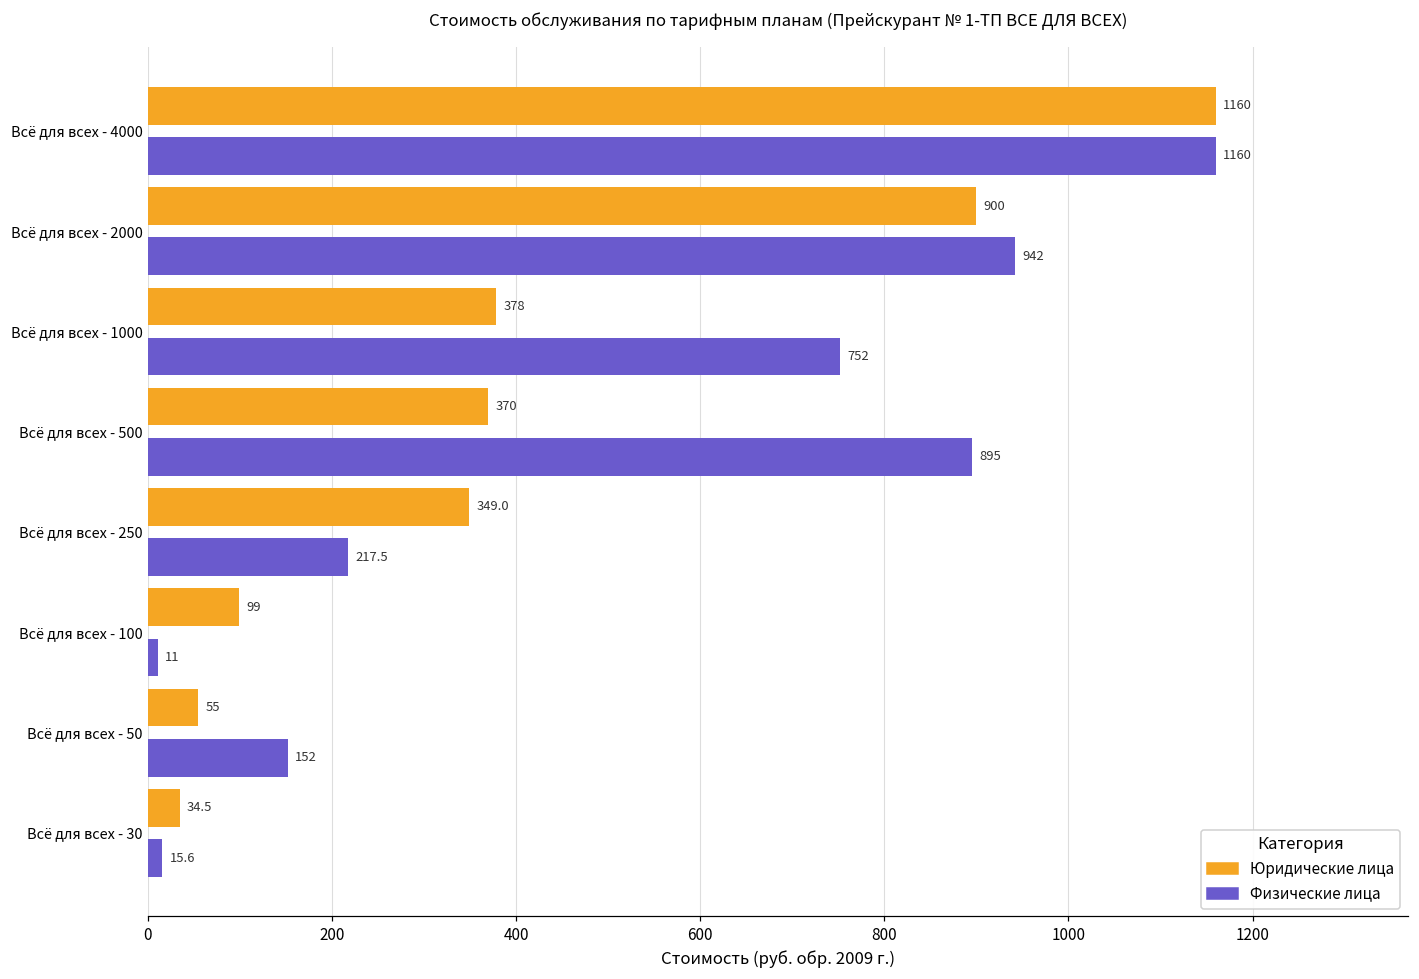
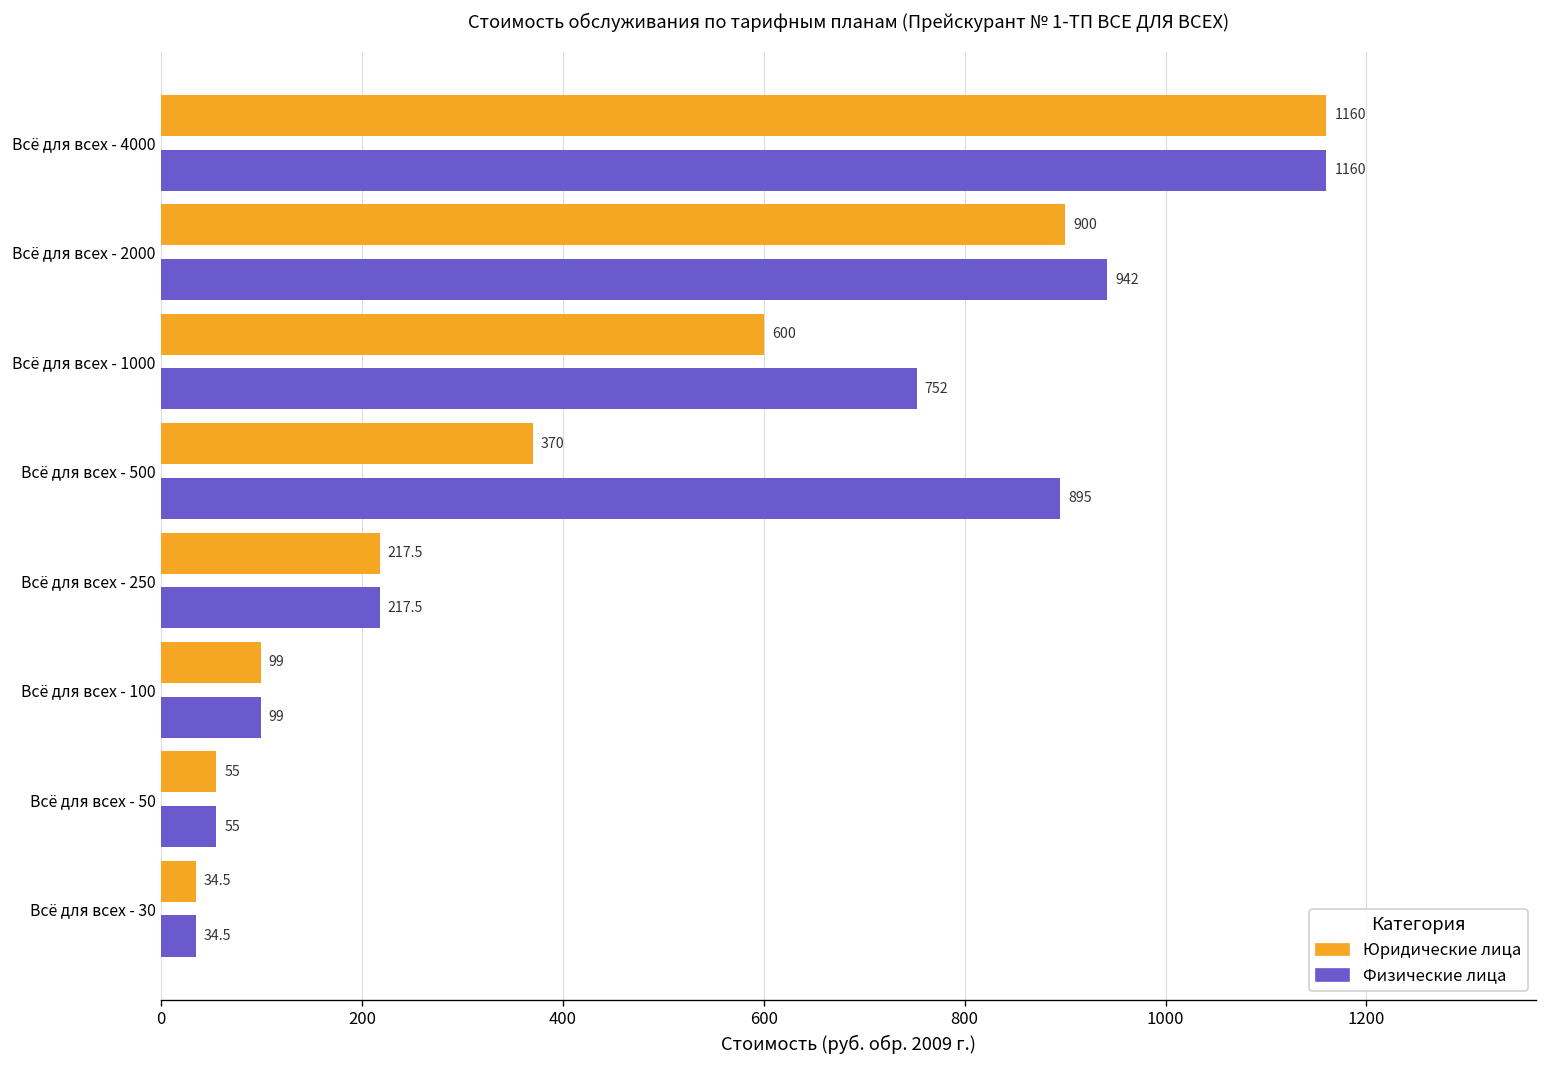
Юридические лица, Всё для всех - 1000: 378 -> 600
Юридические лица, Всё для всех - 250: 349.0 -> 217.5
Физические лица, Всё для всех - 100: 11 -> 99
Физические лица, Всё для всех - 50: 152 -> 55
Физические лица, Всё для всех - 30: 15.6 -> 34.5
